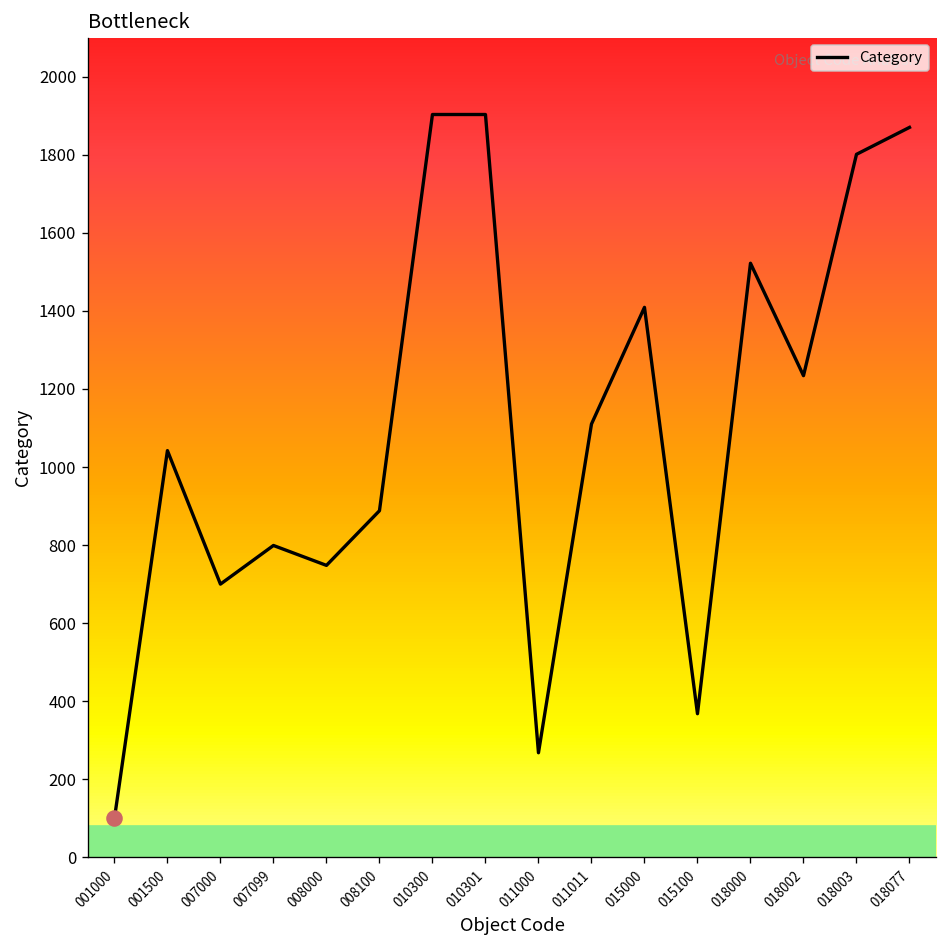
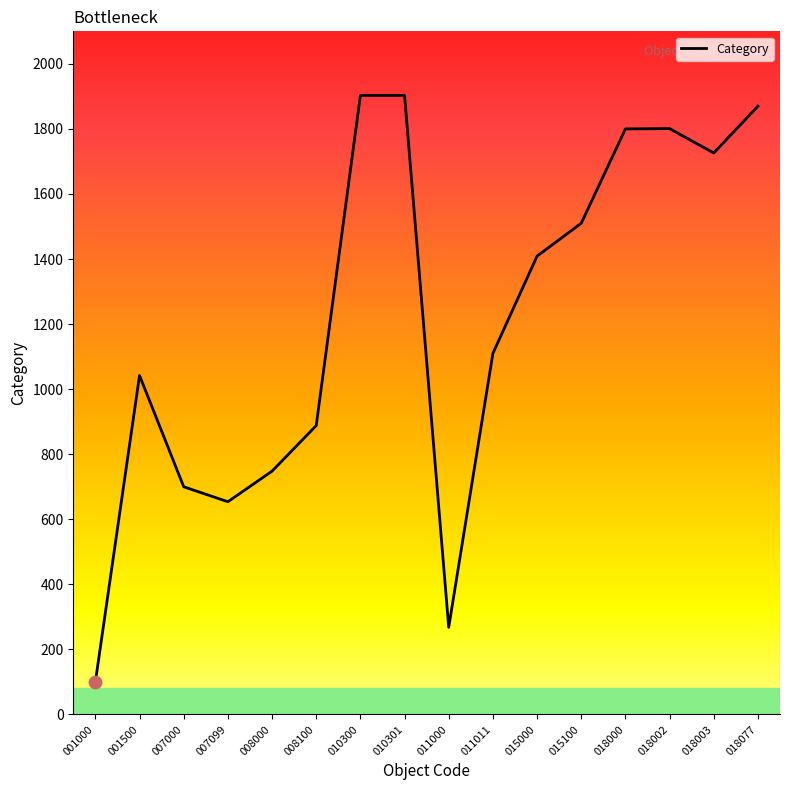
Category, 007099: 800 -> 650
Category, 015100: 370 -> 1510
Category, 018000: 1520 -> 1800
Category, 018002: 1230 -> 1800
Category, 018003: 1800 -> 1730
